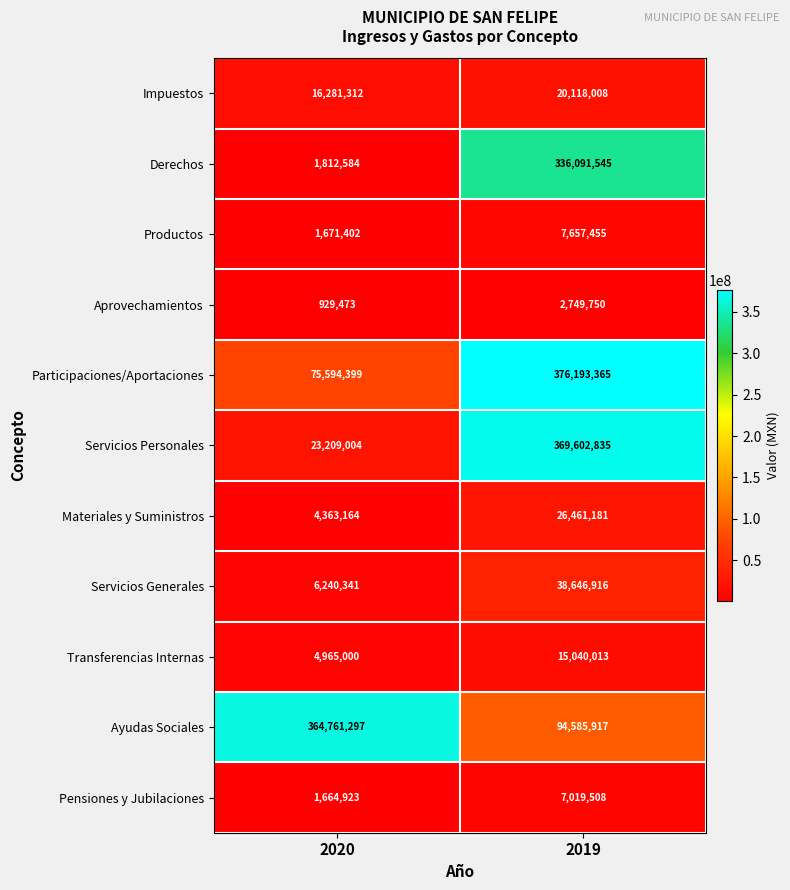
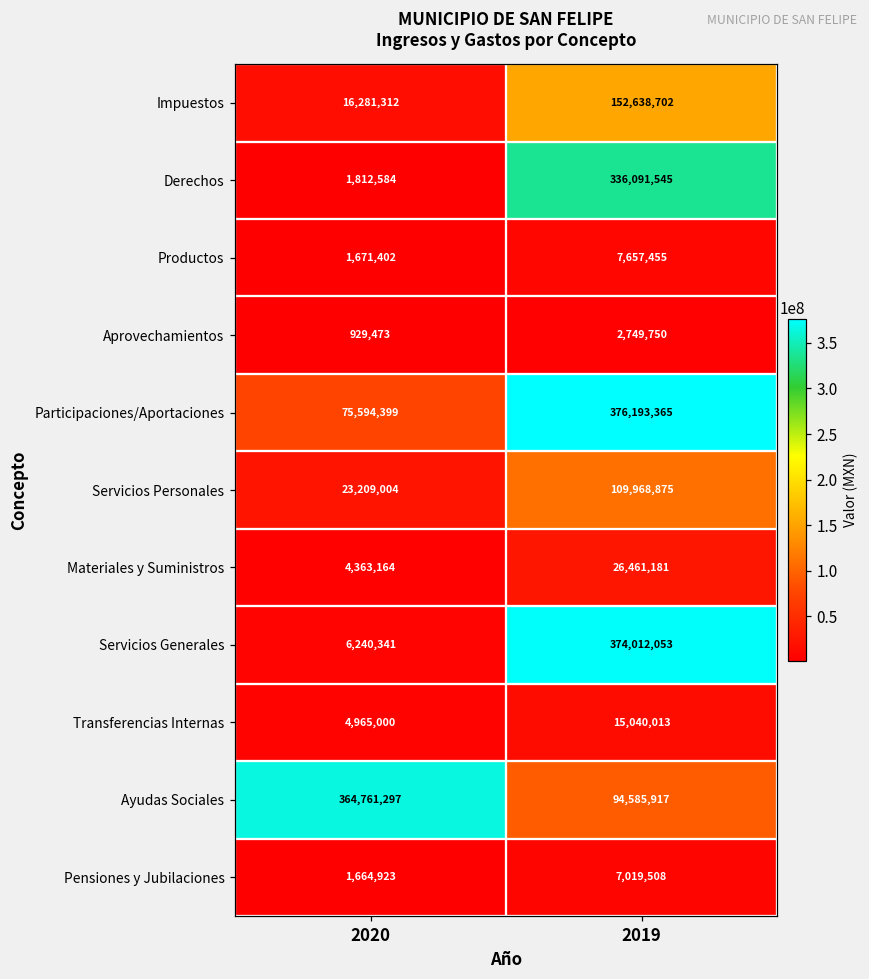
Impuestos, 2019: 20,118,008 -> 152,638,702
Servicios Personales, 2019: 369,602,835 -> 109,968,875
Servicios Generales, 2019: 38,646,916 -> 374,012,053
